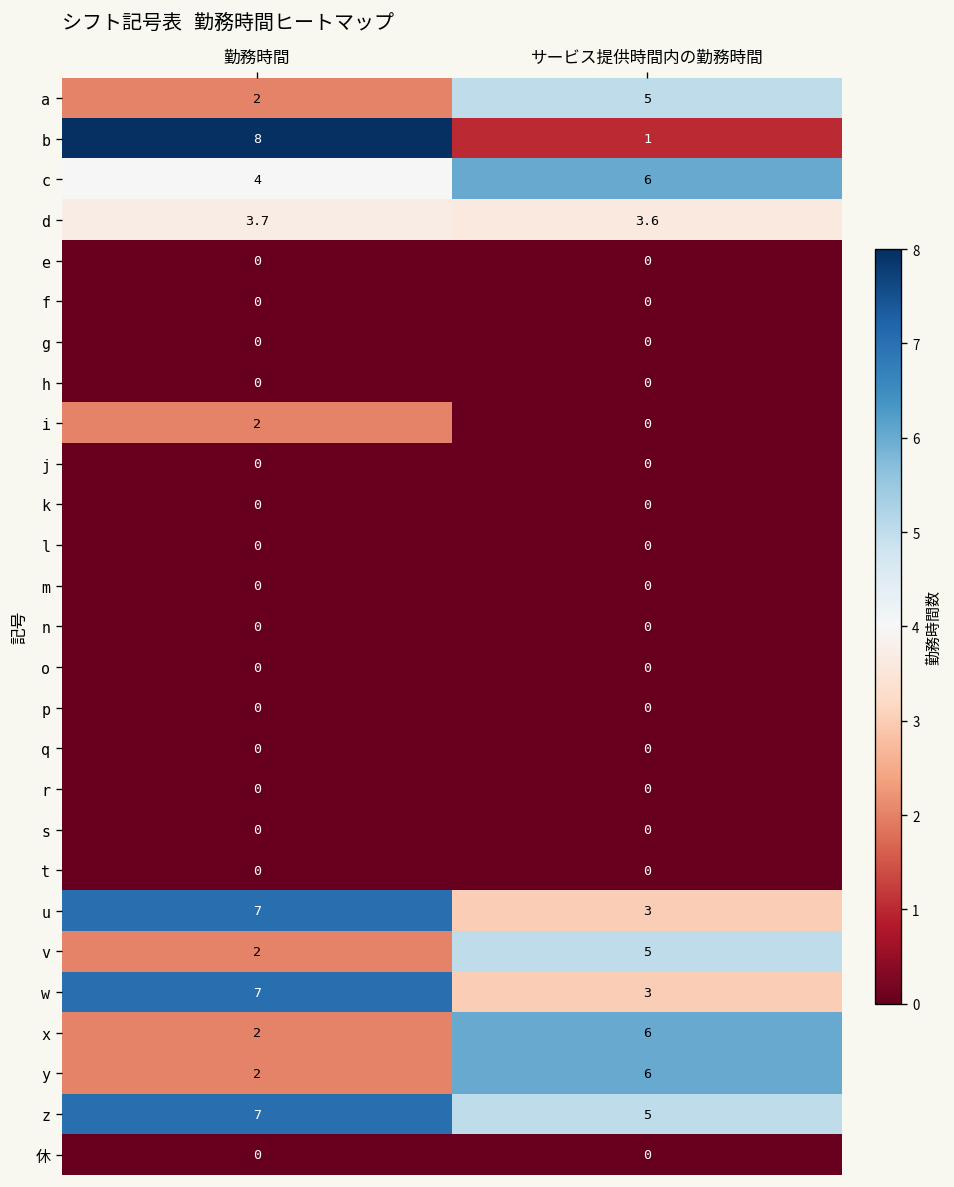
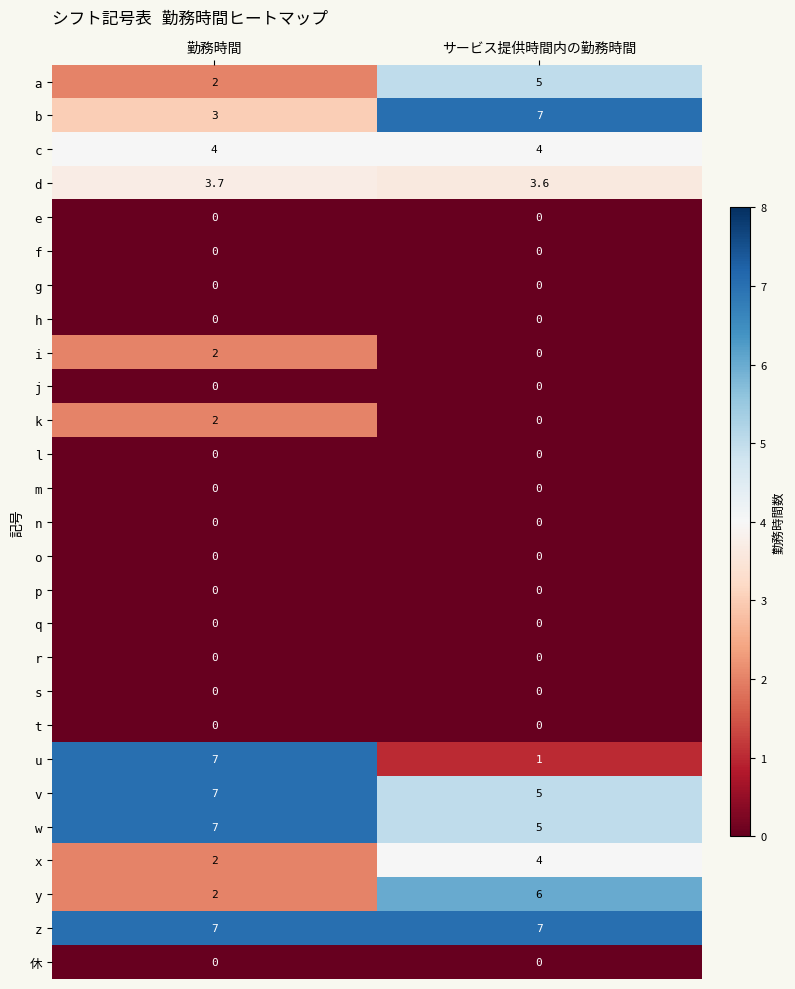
b, 勤務時間: 8 -> 3
b, サービス提供時間内の勤務時間: 1 -> 7
c, サービス提供時間内の勤務時間: 6 -> 4
k, 勤務時間: 0 -> 2
u, サービス提供時間内の勤務時間: 3 -> 1
v, 勤務時間: 2 -> 7
w, サービス提供時間内の勤務時間: 3 -> 5
x, サービス提供時間内の勤務時間: 6 -> 4
z, サービス提供時間内の勤務時間: 5 -> 7
